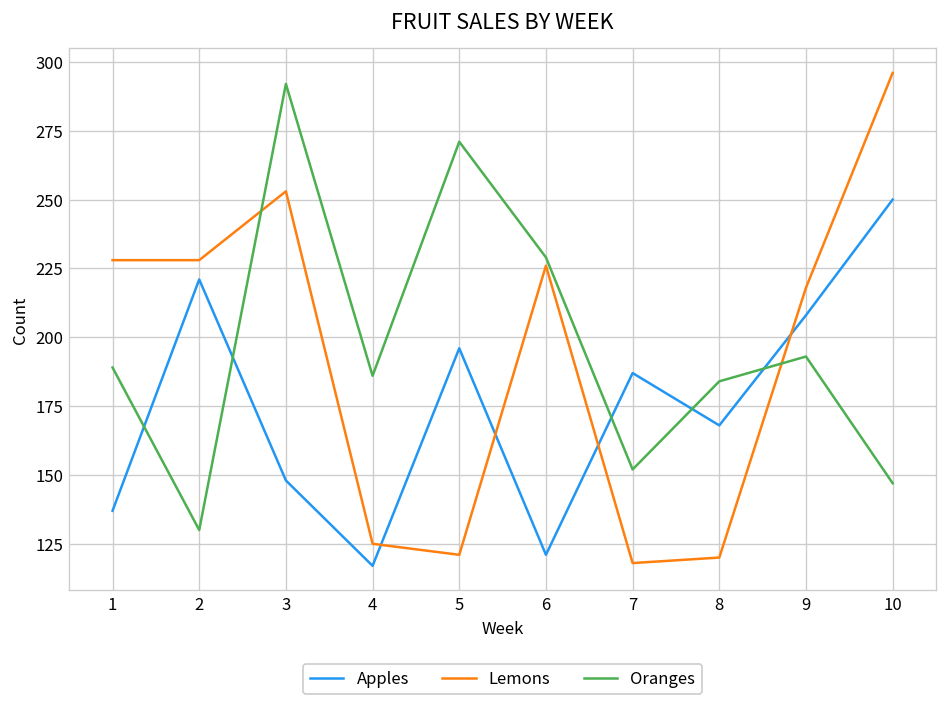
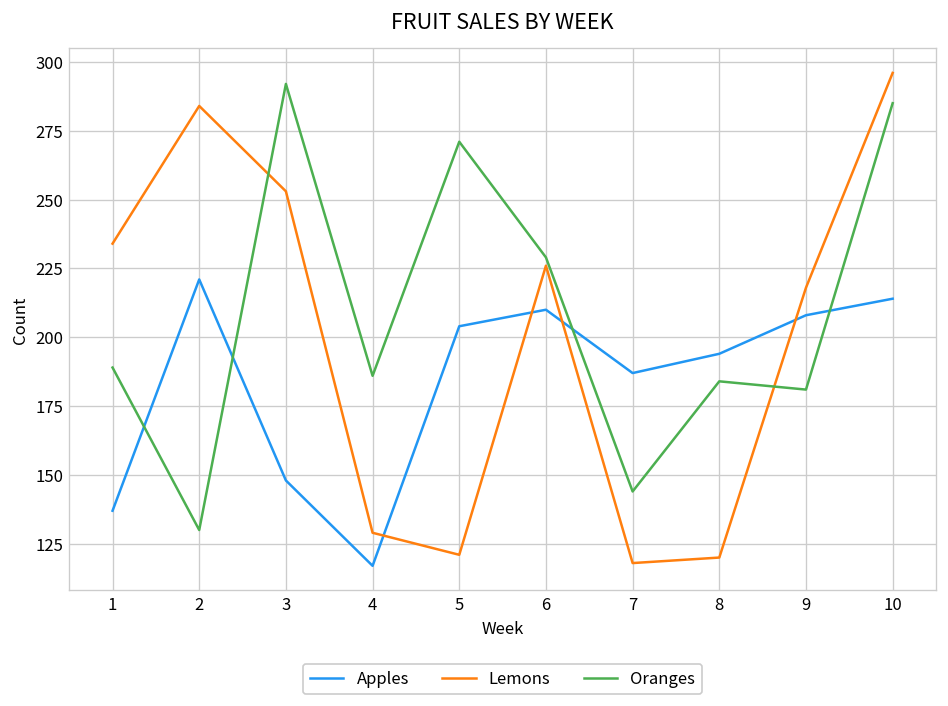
Lemons, 1: 228 -> 234
Lemons, 2: 228 -> 284
Lemons, 4: 125 -> 129
Apples, 5: 196 -> 204
Apples, 6: 121 -> 210
Oranges, 7: 152 -> 144
Apples, 8: 168 -> 194
Oranges, 9: 193 -> 181
Apples, 10: 250 -> 214
Oranges, 10: 147 -> 285
